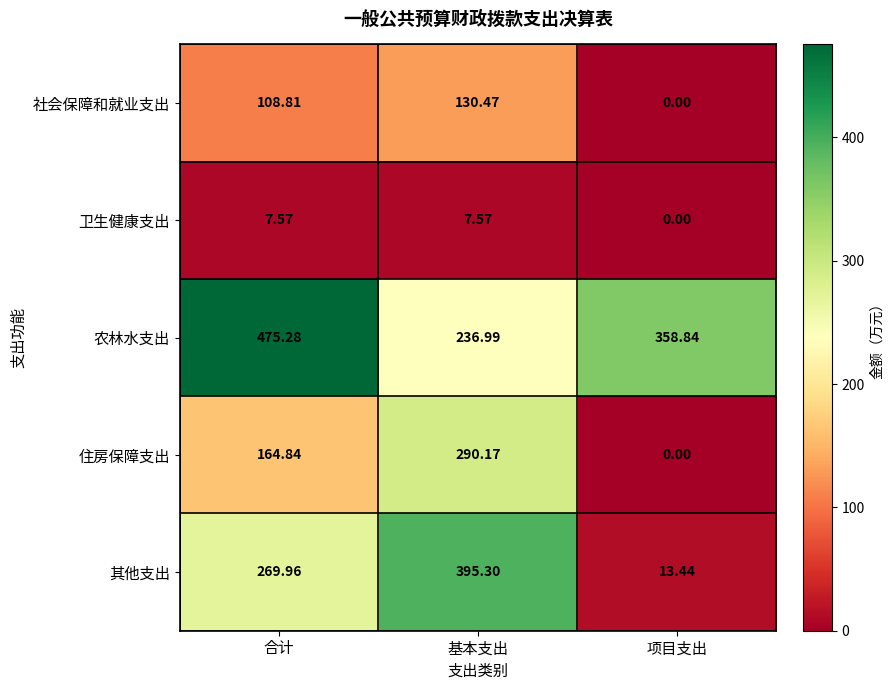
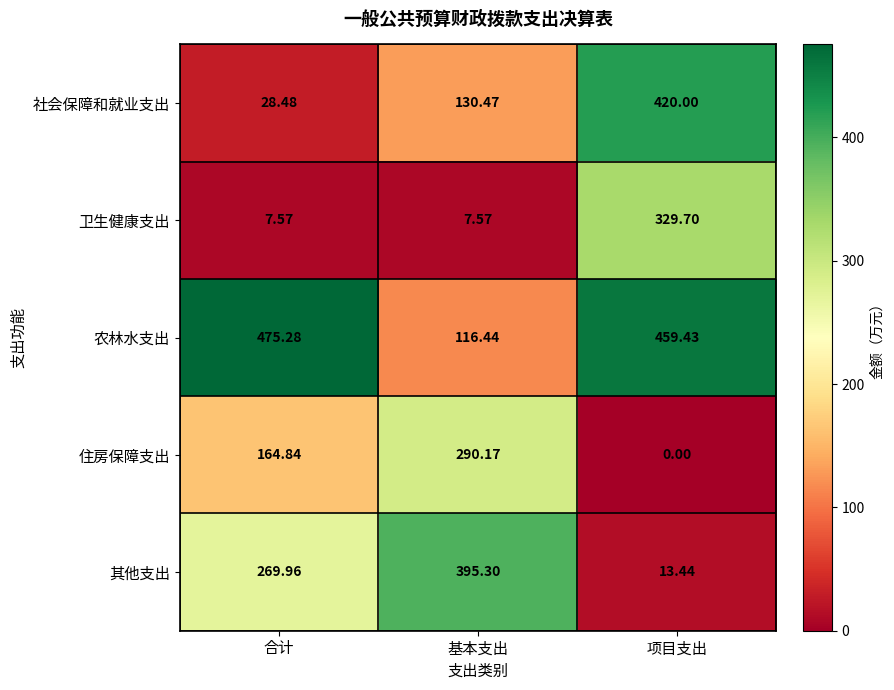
社会保障和就业支出, 合计: 108.81 -> 28.48
社会保障和就业支出, 项目支出: 0.00 -> 420.00
卫生健康支出, 项目支出: 0.00 -> 329.70
农林水支出, 基本支出: 236.99 -> 116.44
农林水支出, 项目支出: 358.84 -> 459.43
